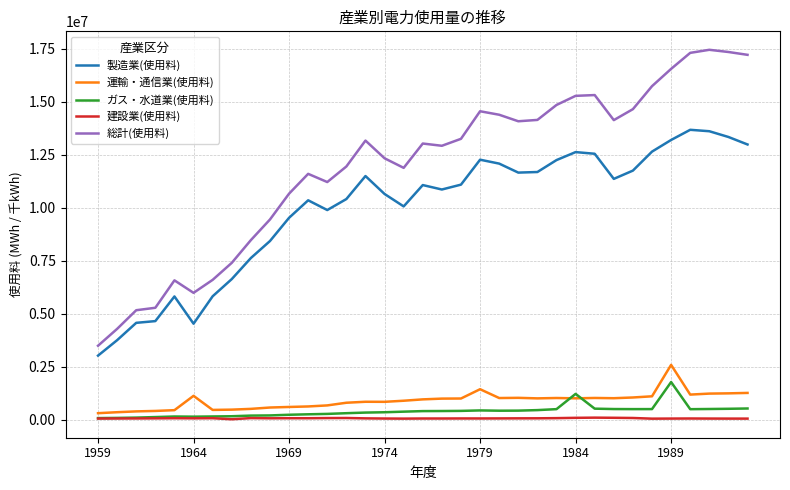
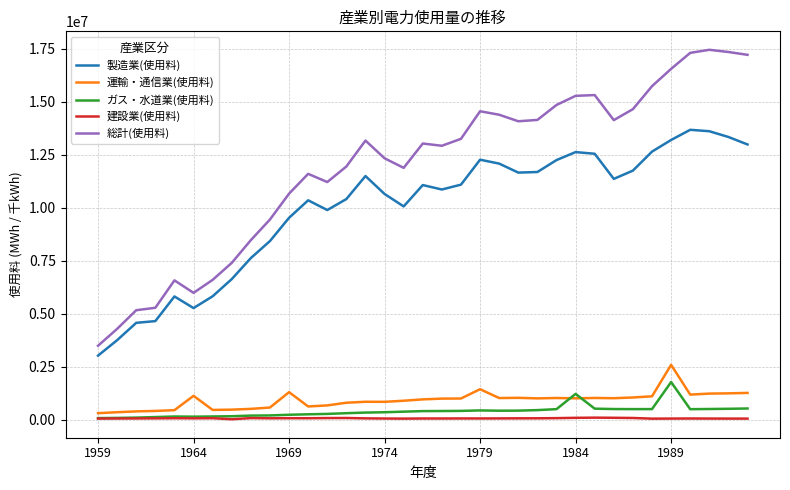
製造業(使用料), 1964: 4500000 -> 5300000
運輸・通信業(使用料), 1969: 600000 -> 1300000
